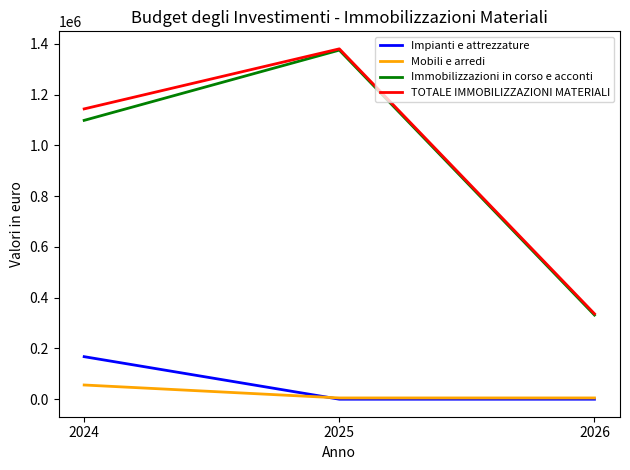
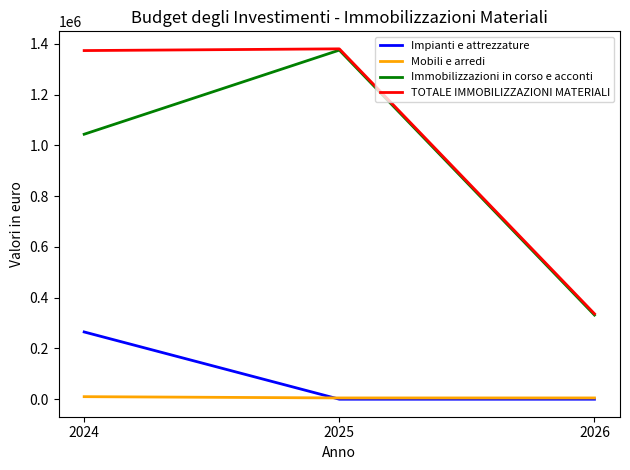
Impianti e attrezzature, 2024: 170000 -> 270000
Mobili e arredi, 2024: 60000 -> 10000
Immobilizzazioni in corso e acconti, 2024: 1100000 -> 1040000
TOTALE IMMOBILIZZAZIONI MATERIALI, 2024: 1140000 -> 1370000
